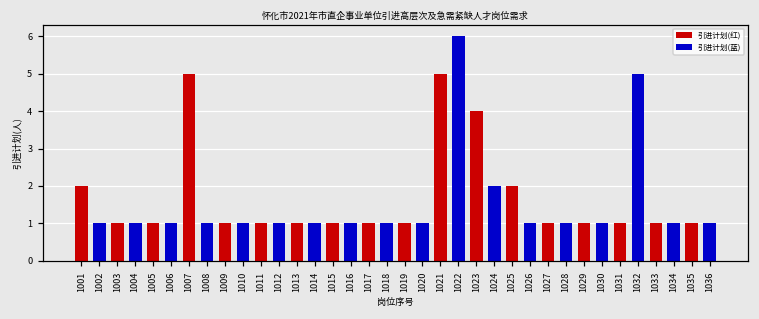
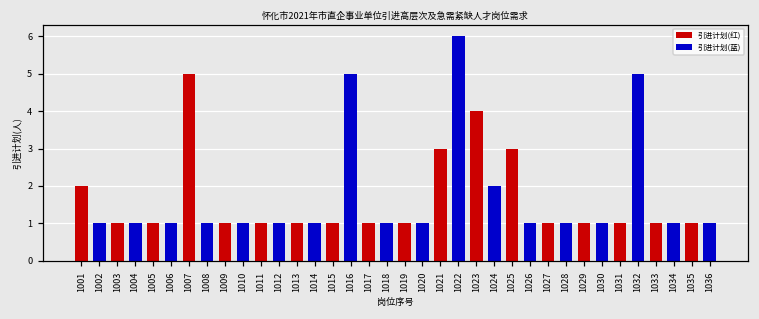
1016: 1 -> 5
1021: 5 -> 3
1025: 2 -> 3
